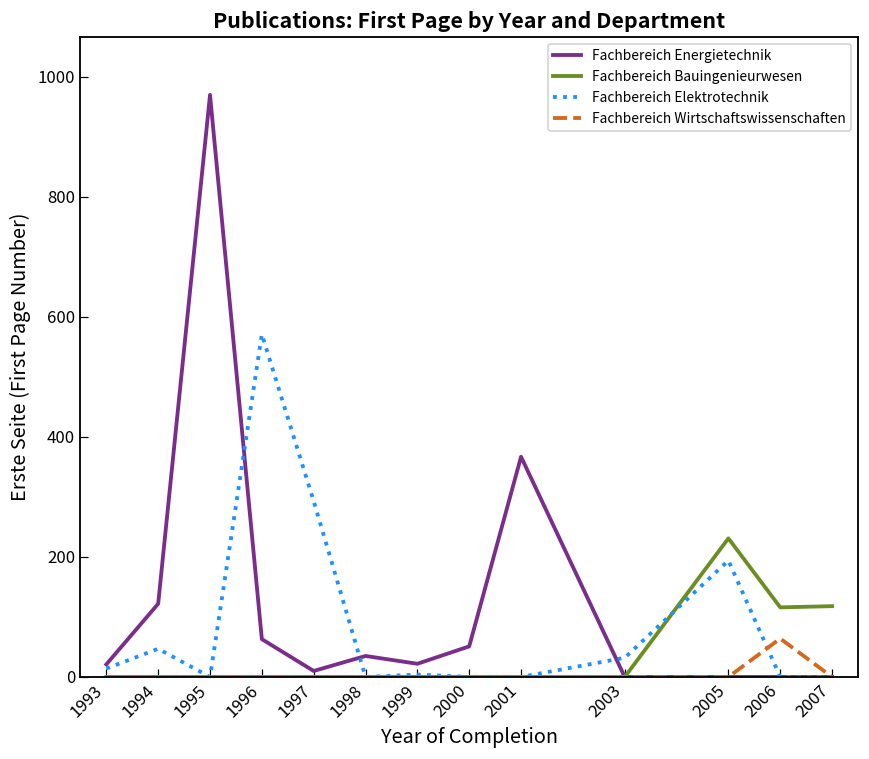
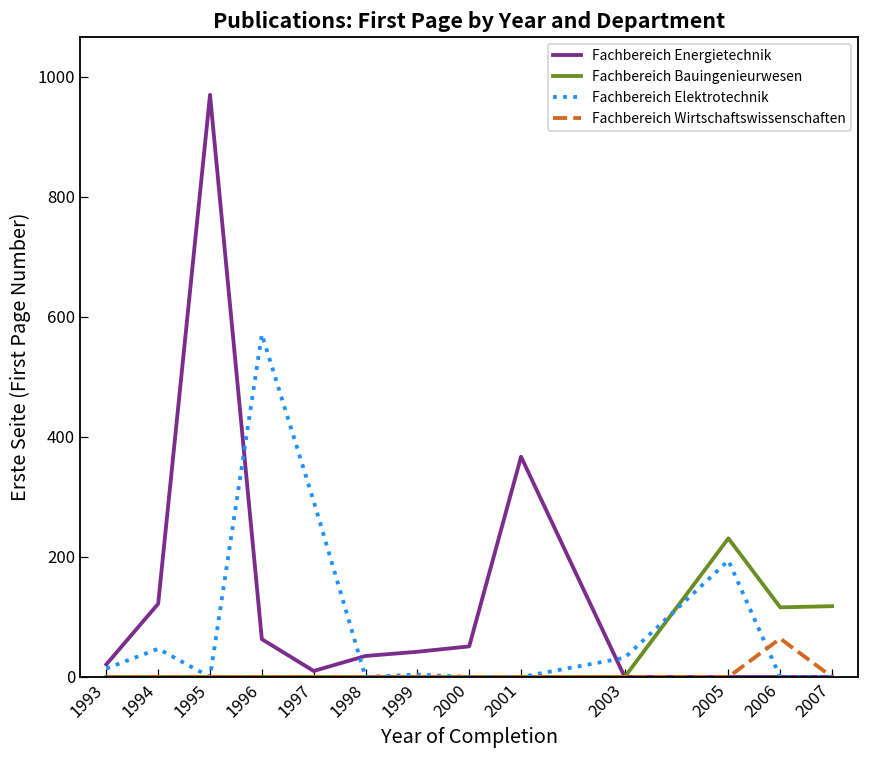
Fachbereich Energietechnik, 1999: 20 -> 40
